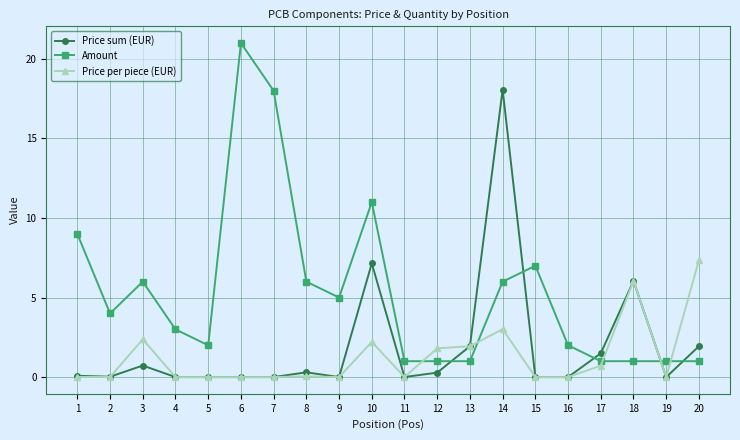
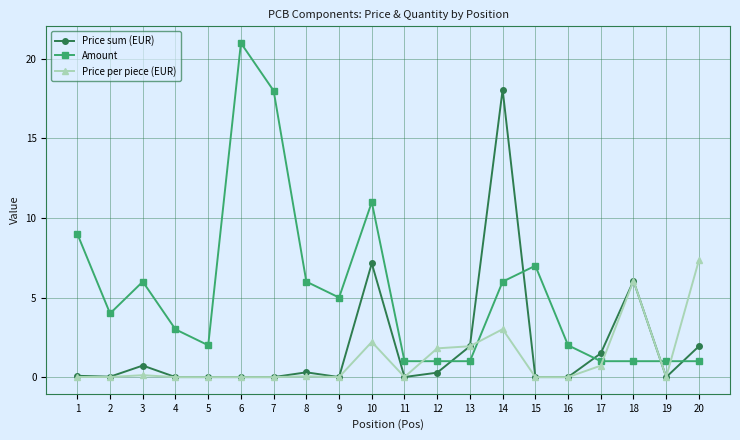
Price per piece (EUR), 3: 2.4 -> 0.1
